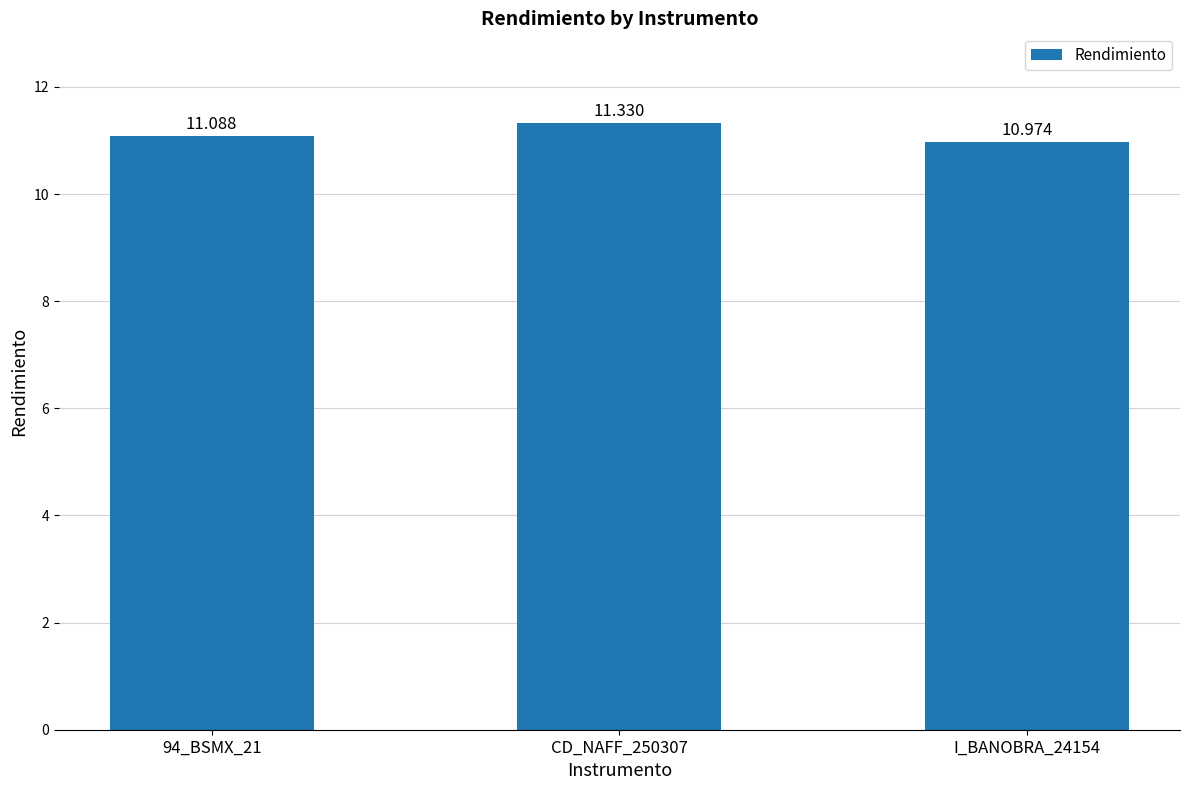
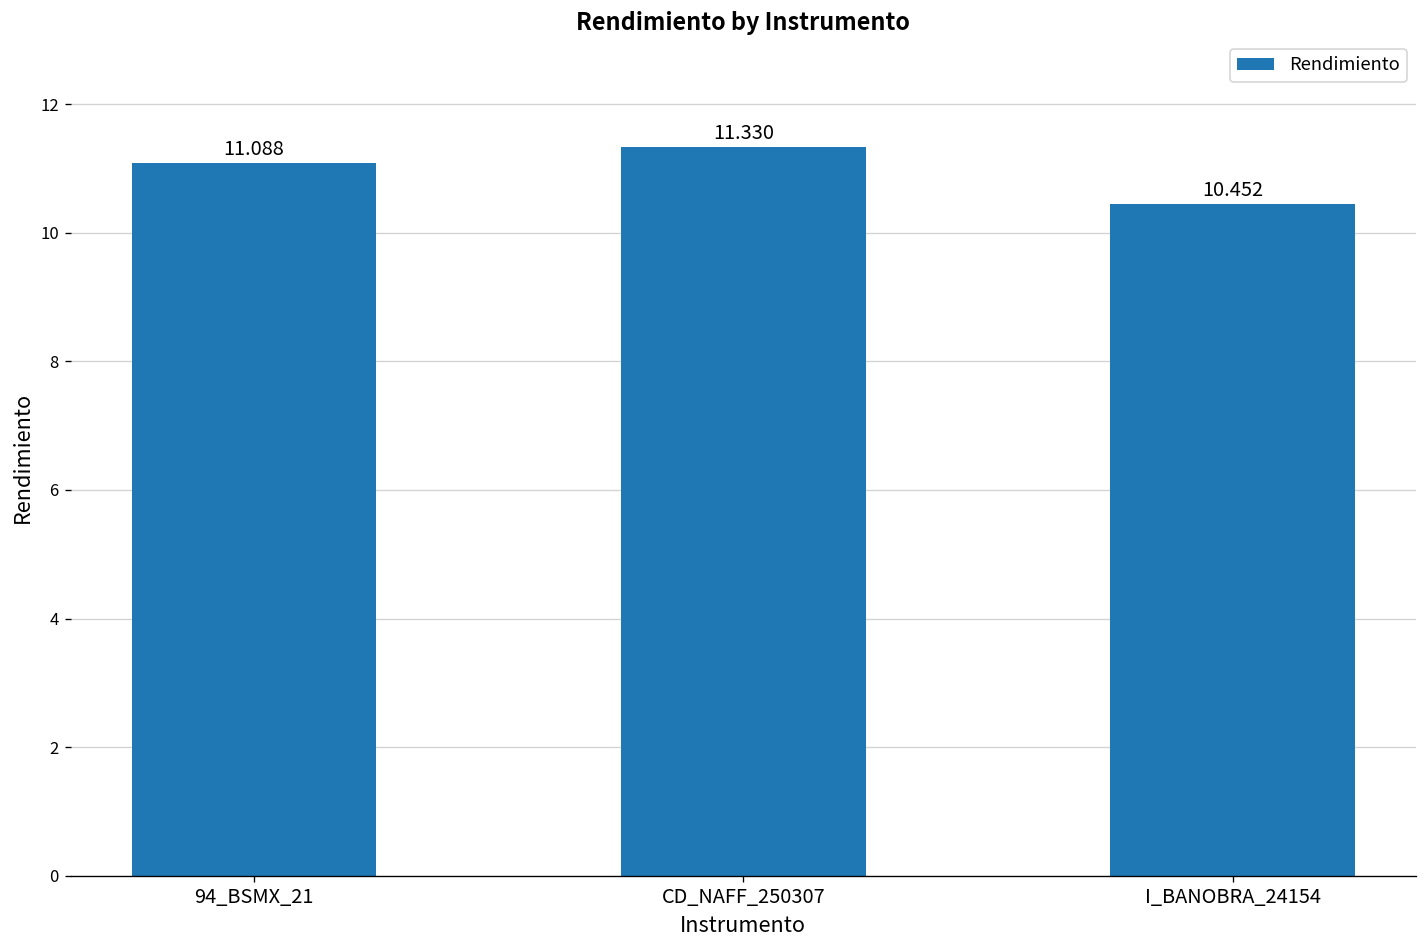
I_BANOBRA_24154: 10.974 -> 10.452
